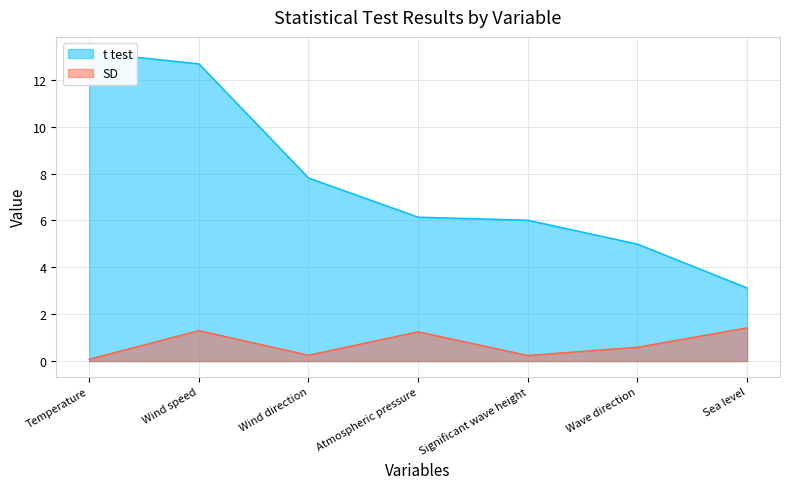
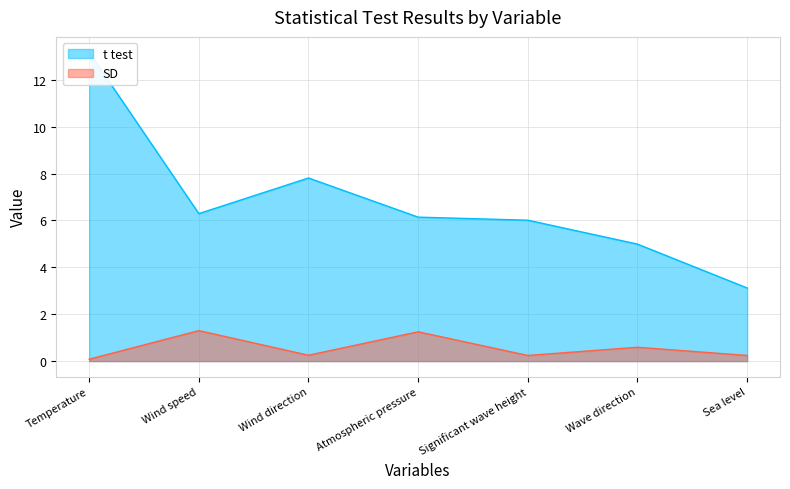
t test, Wind speed: 12.7 -> 6.3
SD, Sea level: 1.4 -> 0.2
